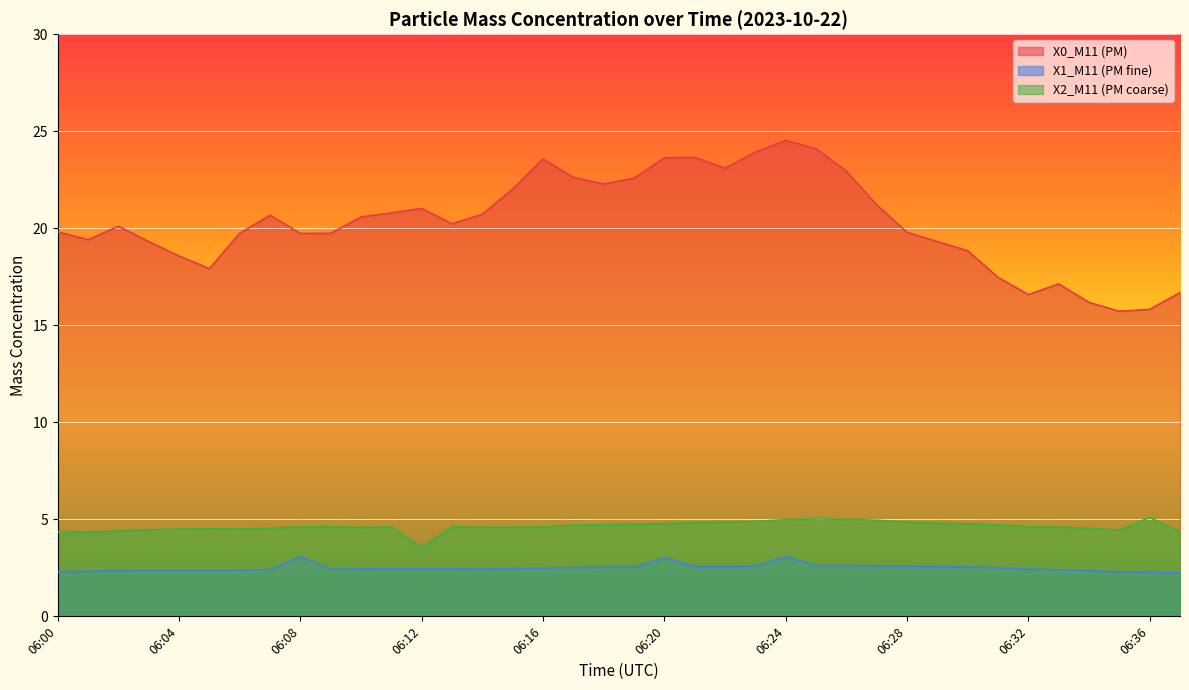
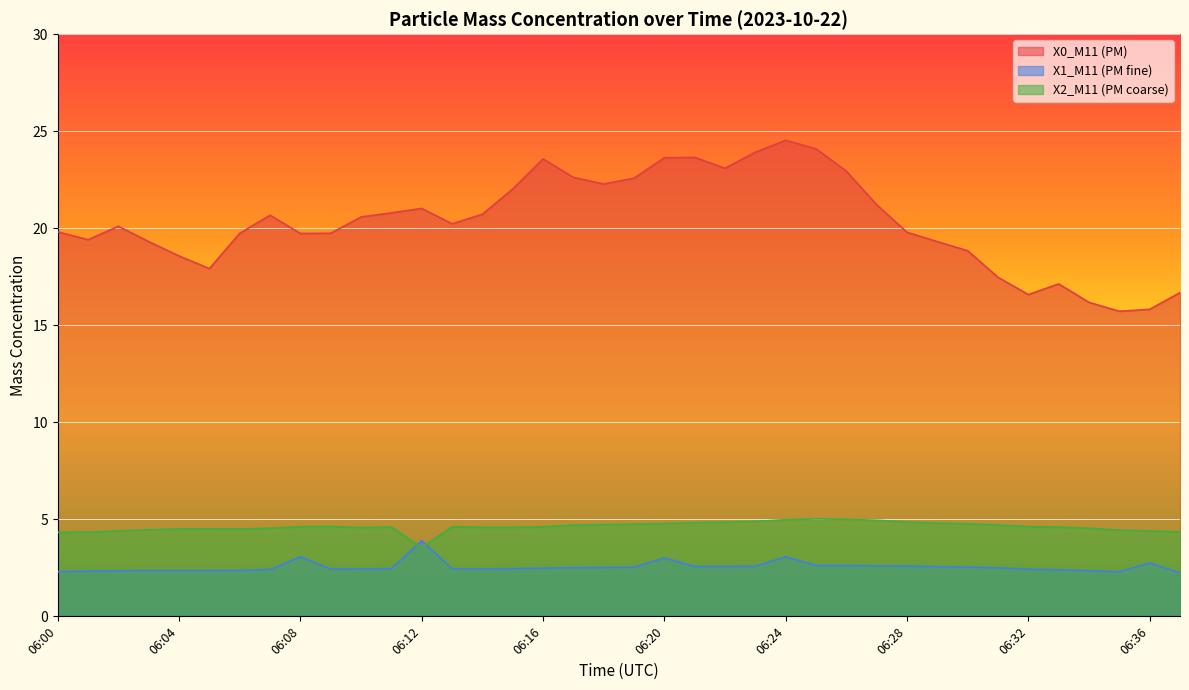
X1_M11 (PM fine), 06:12: 2.5 -> 3.9
X1_M11 (PM fine), 06:36: 2.3 -> 2.8
X2_M11 (PM coarse), 06:36: 5.1 -> 4.4
